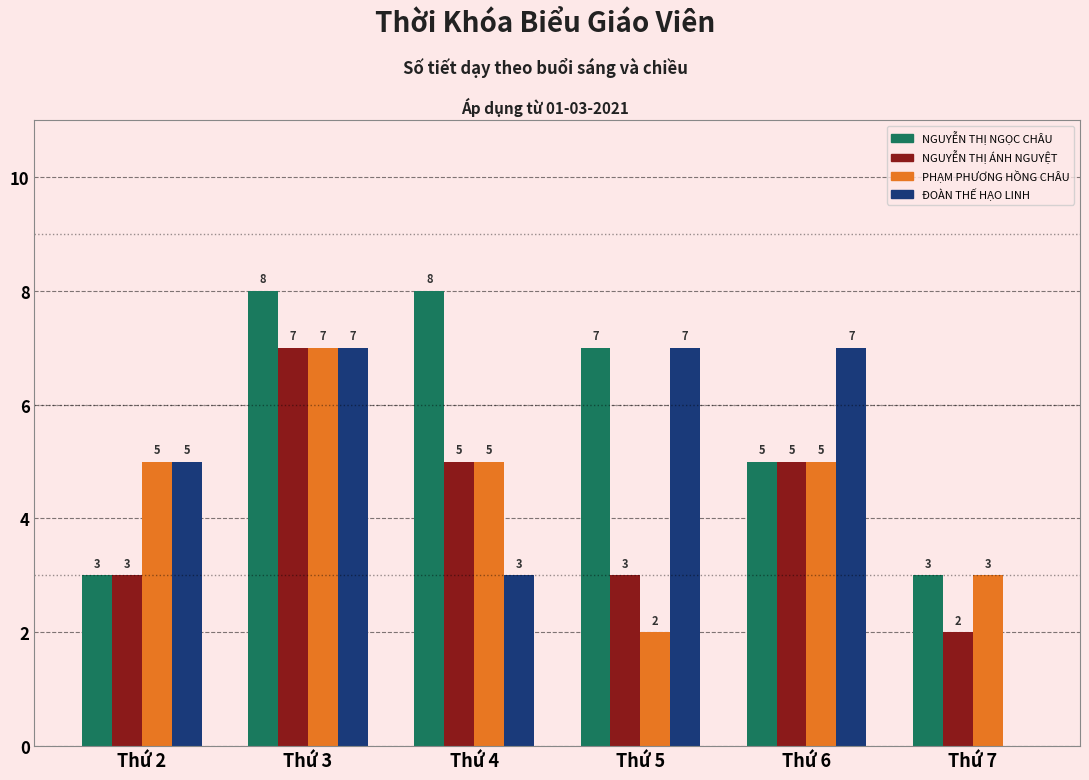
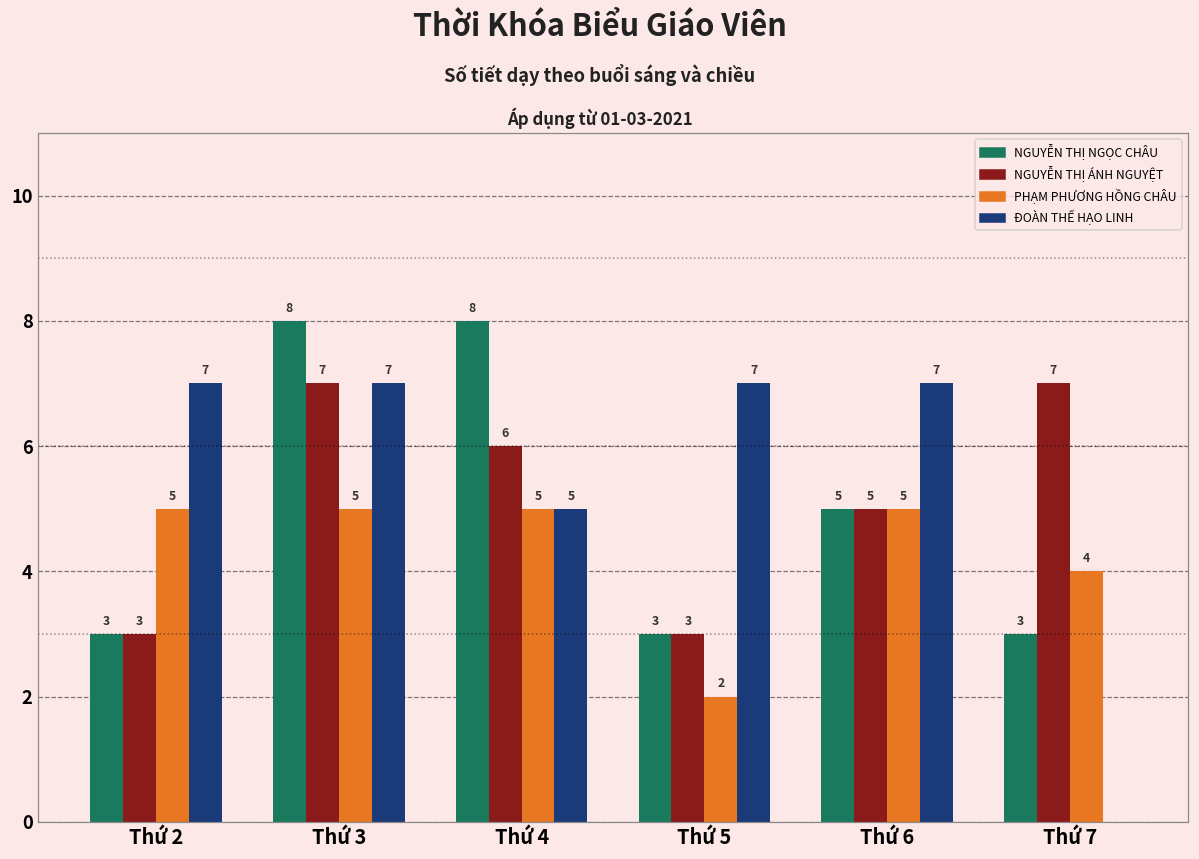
ĐOÀN THẾ HẠO LINH, Thứ 2: 5 -> 7
PHẠM PHƯƠNG HỒNG CHÂU, Thứ 3: 7 -> 5
NGUYỄN THỊ ÁNH NGUYỆT, Thứ 4: 5 -> 6
ĐOÀN THẾ HẠO LINH, Thứ 4: 3 -> 5
NGUYỄN THỊ NGỌC CHÂU, Thứ 5: 7 -> 3
NGUYỄN THỊ ÁNH NGUYỆT, Thứ 7: 2 -> 7
PHẠM PHƯƠNG HỒNG CHÂU, Thứ 7: 3 -> 4
